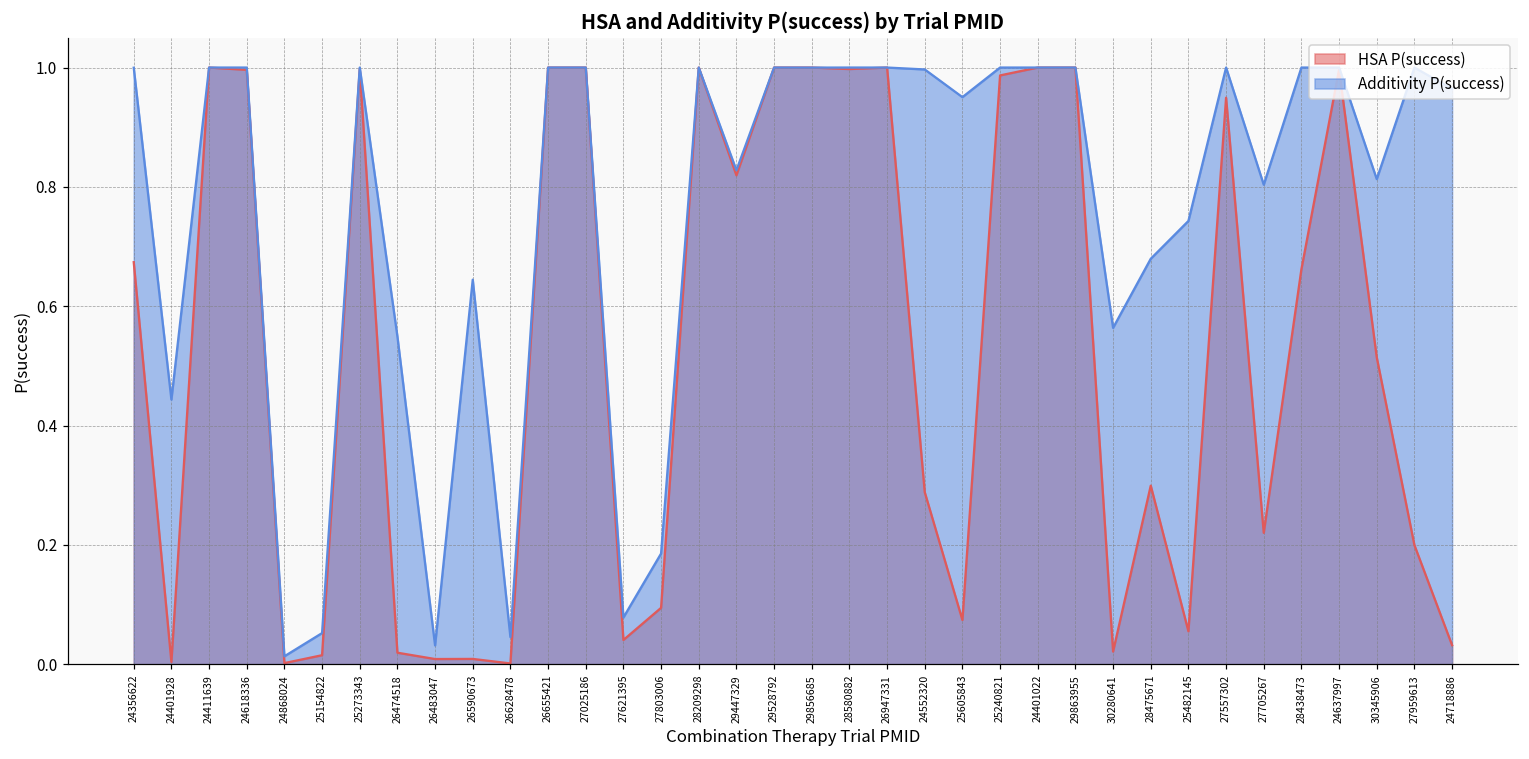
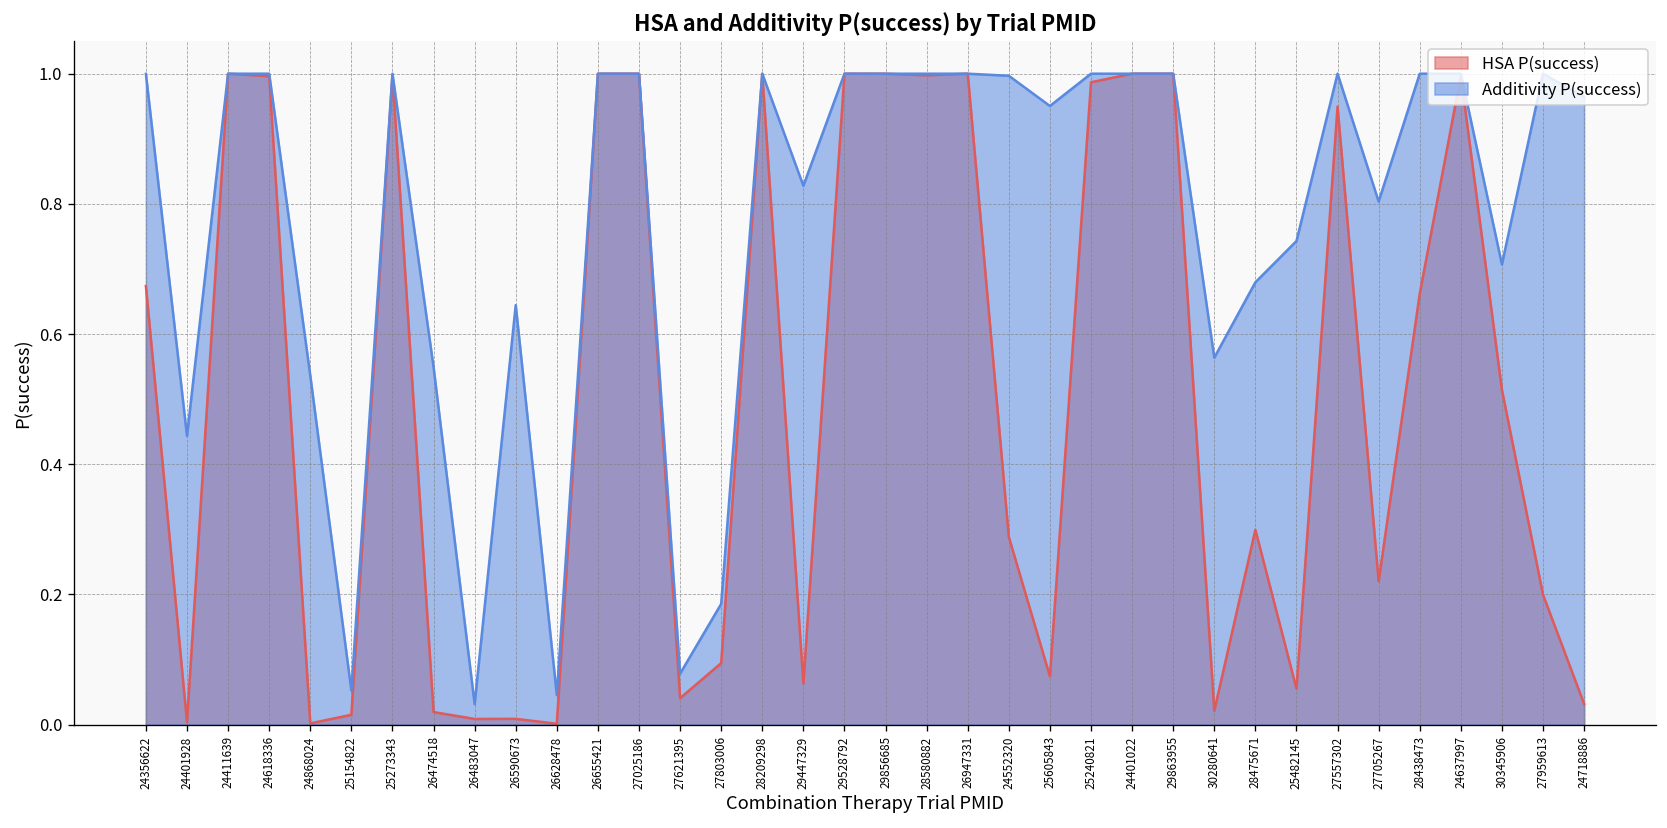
Additivity P(success), 24868024: 0.01 -> 0.54
HSA P(success), 29447329: 0.82 -> 0.06
Additivity P(success), 30345906: 0.81 -> 0.71
